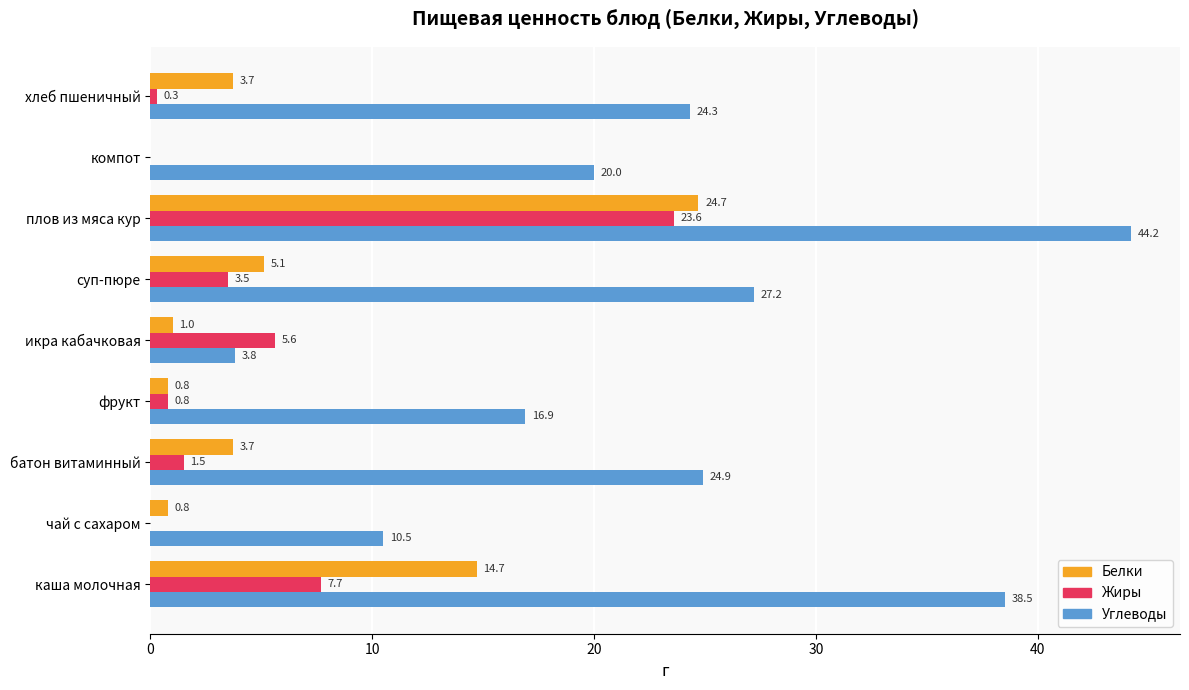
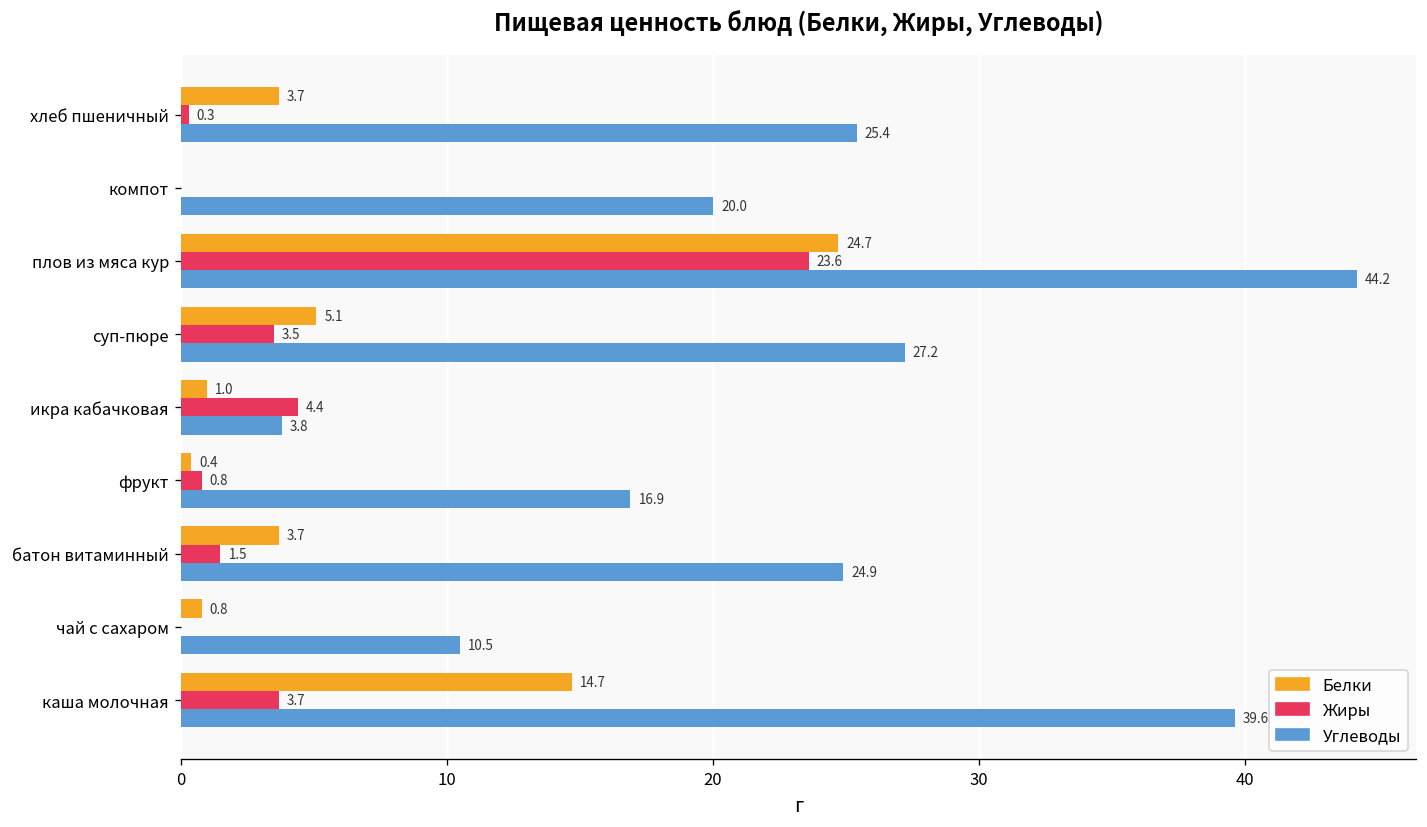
Углеводы, хлеб пшеничный: 24.3 -> 25.4
Жиры, икра кабачковая: 5.6 -> 4.4
Белки, фрукт: 0.8 -> 0.4
Жиры, каша молочная: 7.7 -> 3.7
Углеводы, каша молочная: 38.5 -> 39.6
